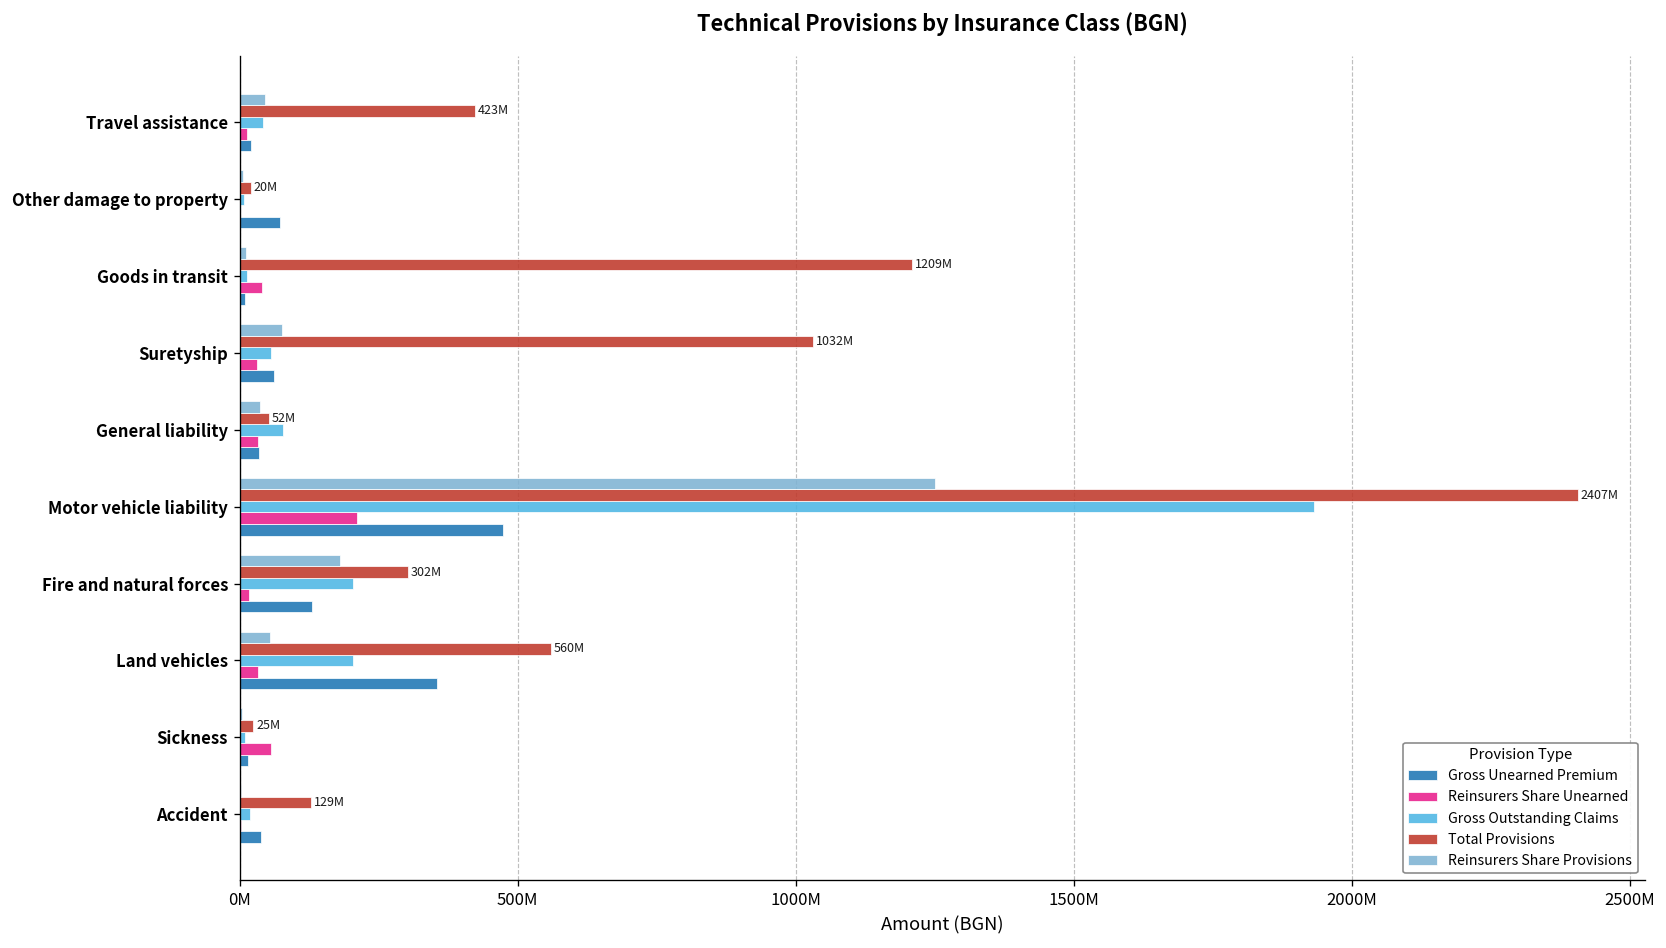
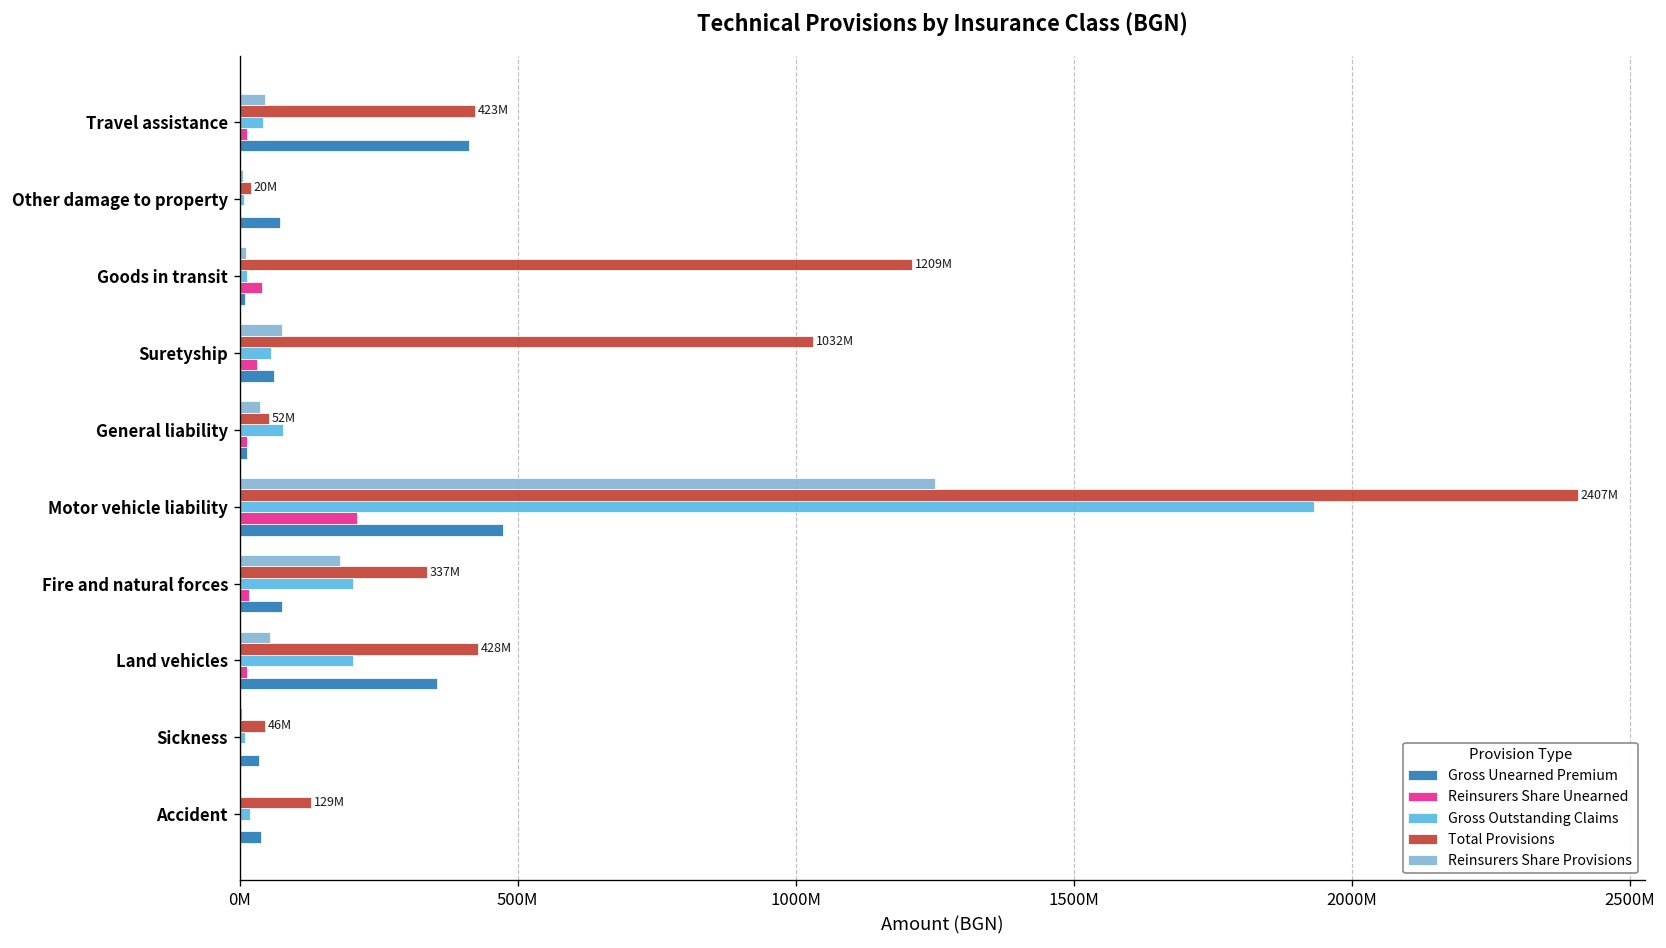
Gross Unearned Premium, Travel assistance: 20000000 -> 410000000
Reinsurers Share Unearned, General liability: 30000000 -> 10000000
Gross Unearned Premium, General liability: 40000000 -> 10000000
Total Provisions, Fire and natural forces: 302M -> 337M
Gross Unearned Premium, Fire and natural forces: 130000000 -> 80000000
Total Provisions, Land vehicles: 560M -> 428M
Reinsurers Share Unearned, Land vehicles: 30000000 -> 10000000
Total Provisions, Sickness: 25M -> 46M
Reinsurers Share Unearned, Sickness: 60000000 -> 0
Gross Unearned Premium, Sickness: 20000000 -> 40000000
